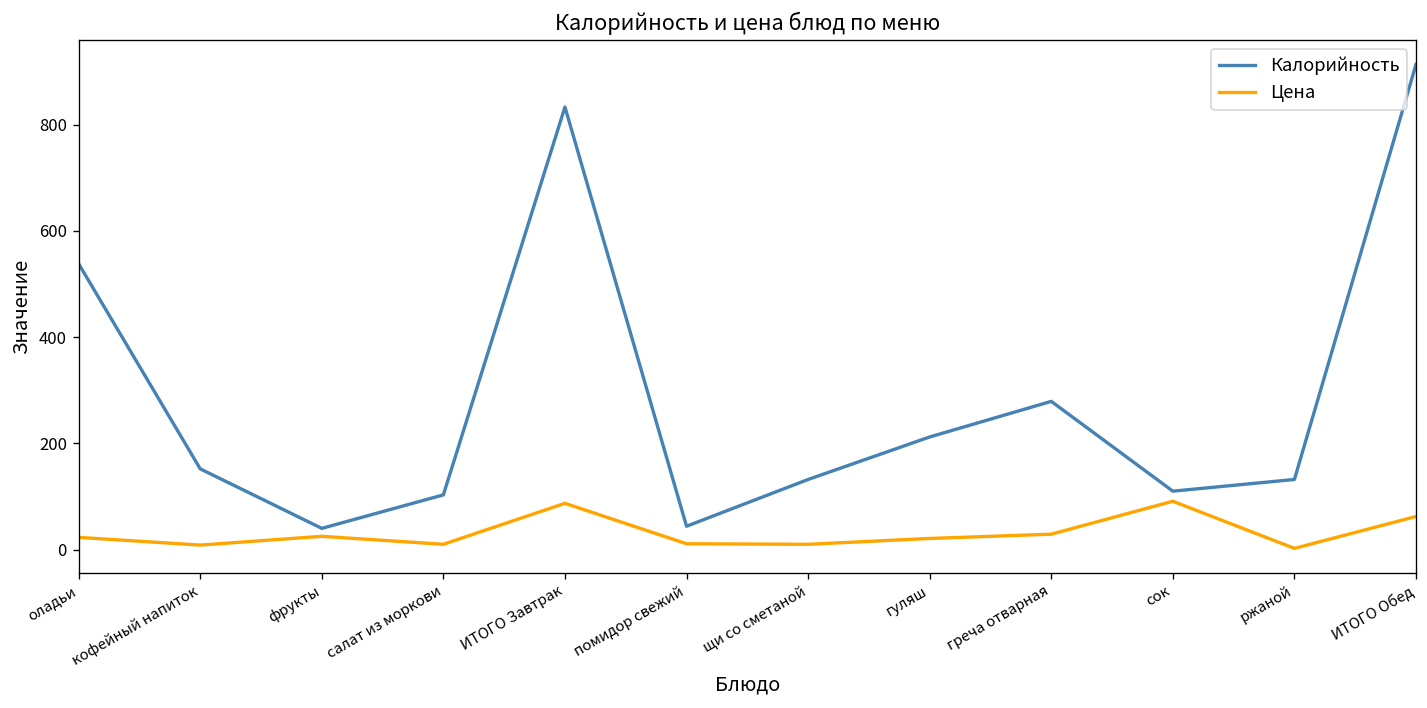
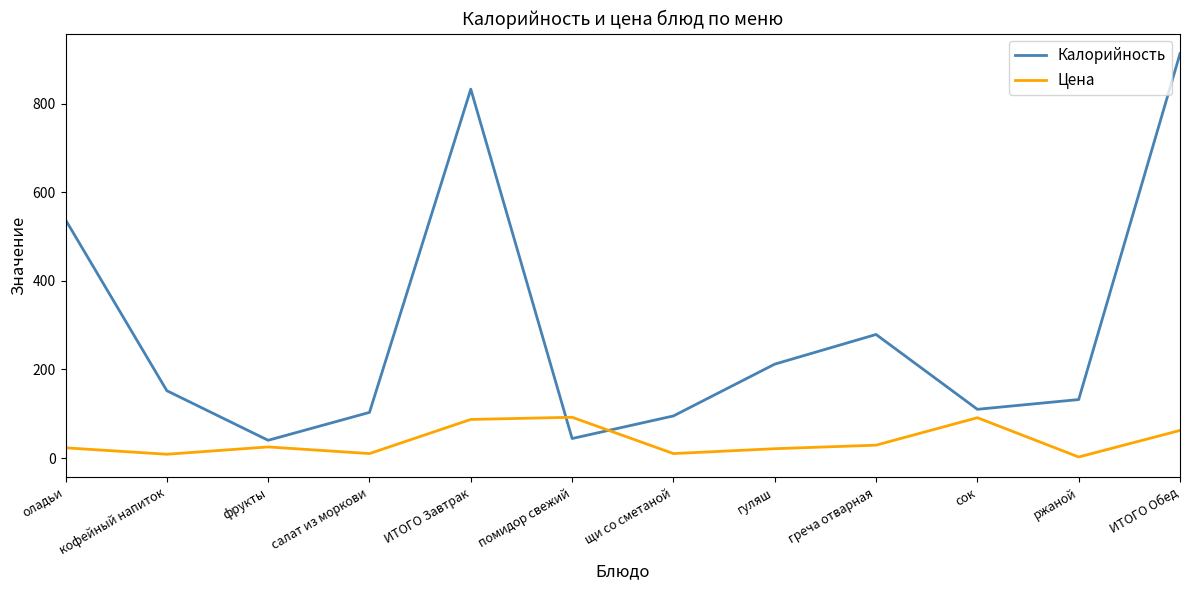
Цена, помидор свежий: 10 -> 90
Калорийность, щи со сметаной: 130 -> 100
